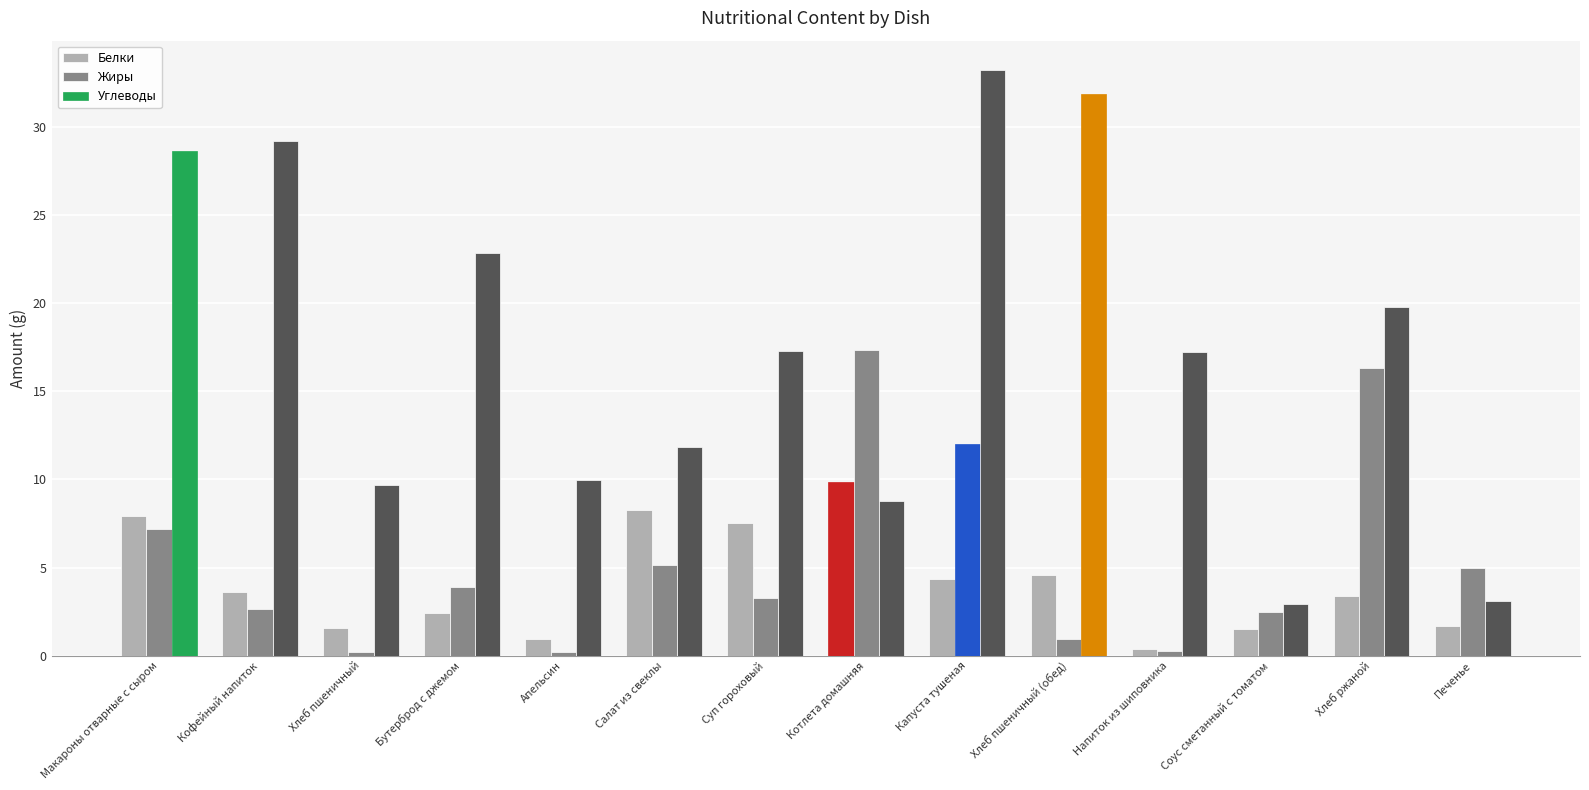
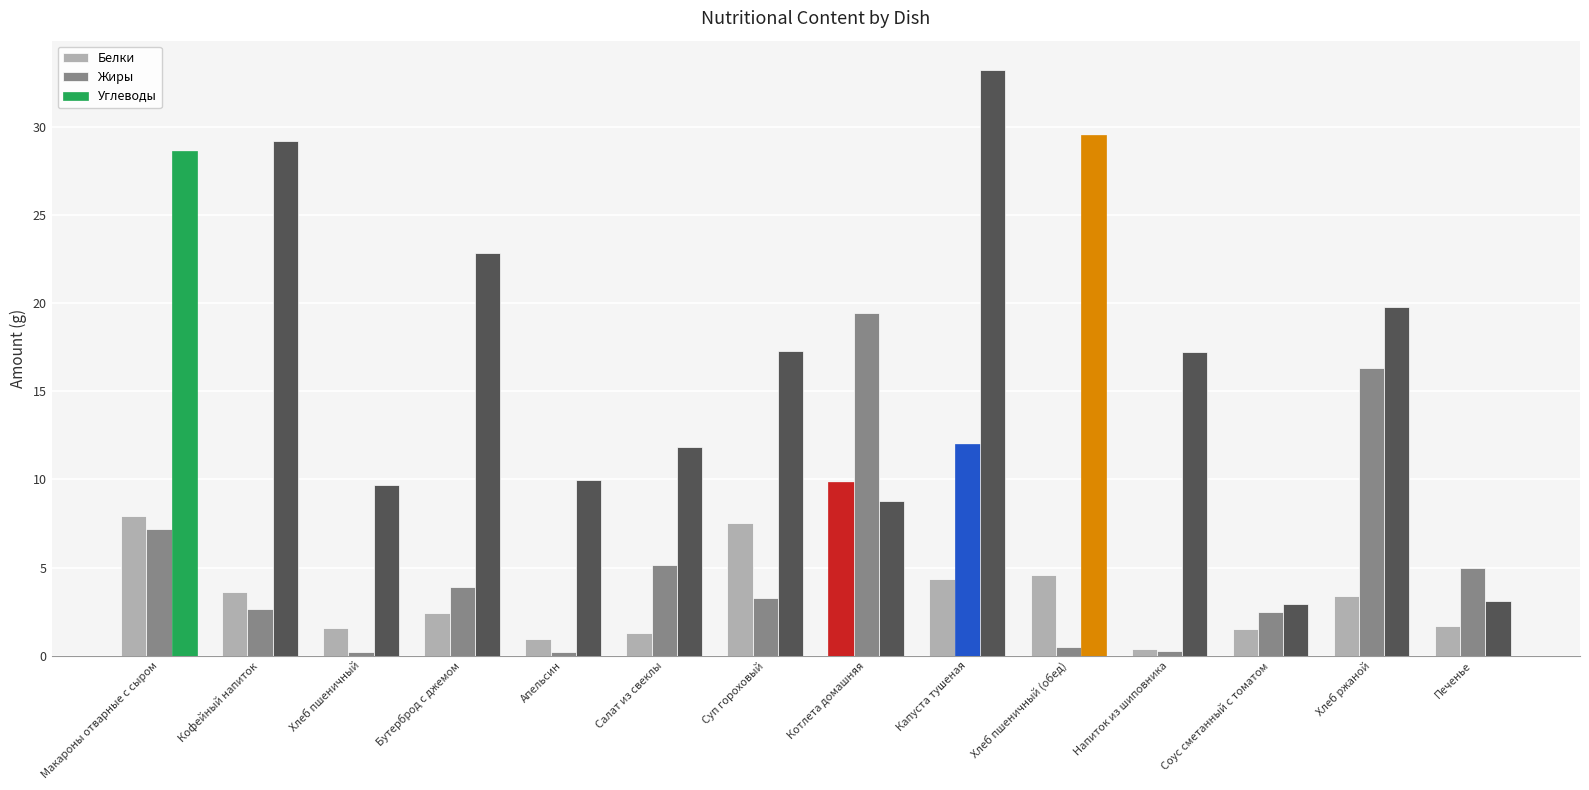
Белки, Салат из свеклы: 8.3 -> 1.3
Жиры, Котлета домашняя: 17.3 -> 19.4
Жиры, Хлеб пшеничный (обед): 1.0 -> 0.5
Углеводы, Хлеб пшеничный (обед): 31.8 -> 29.5
